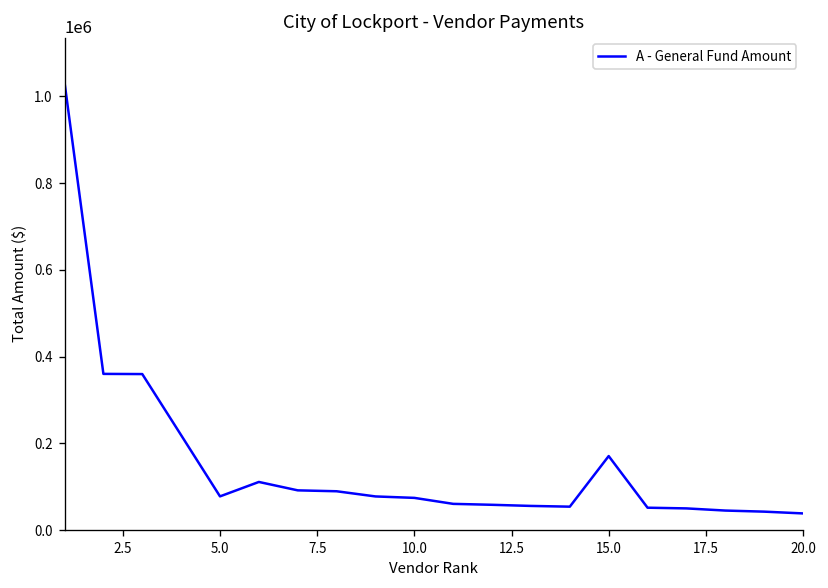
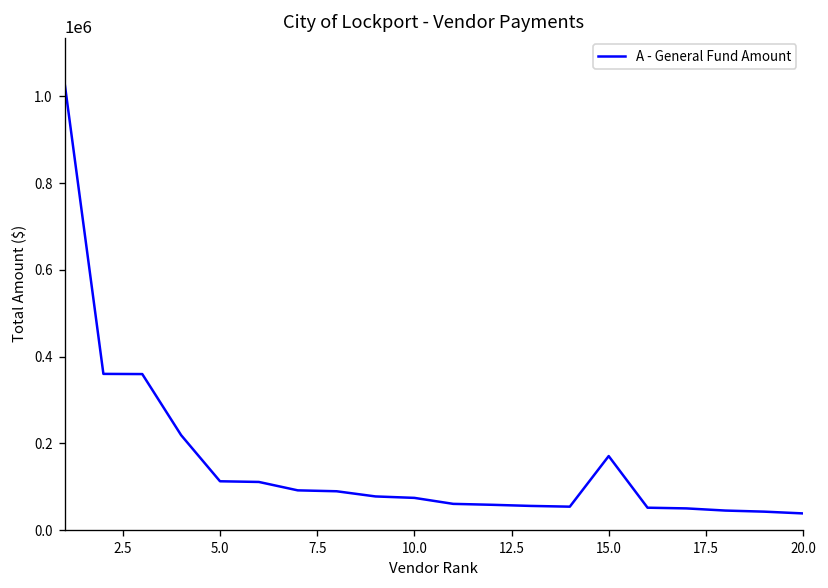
5.0: 80000 -> 110000
